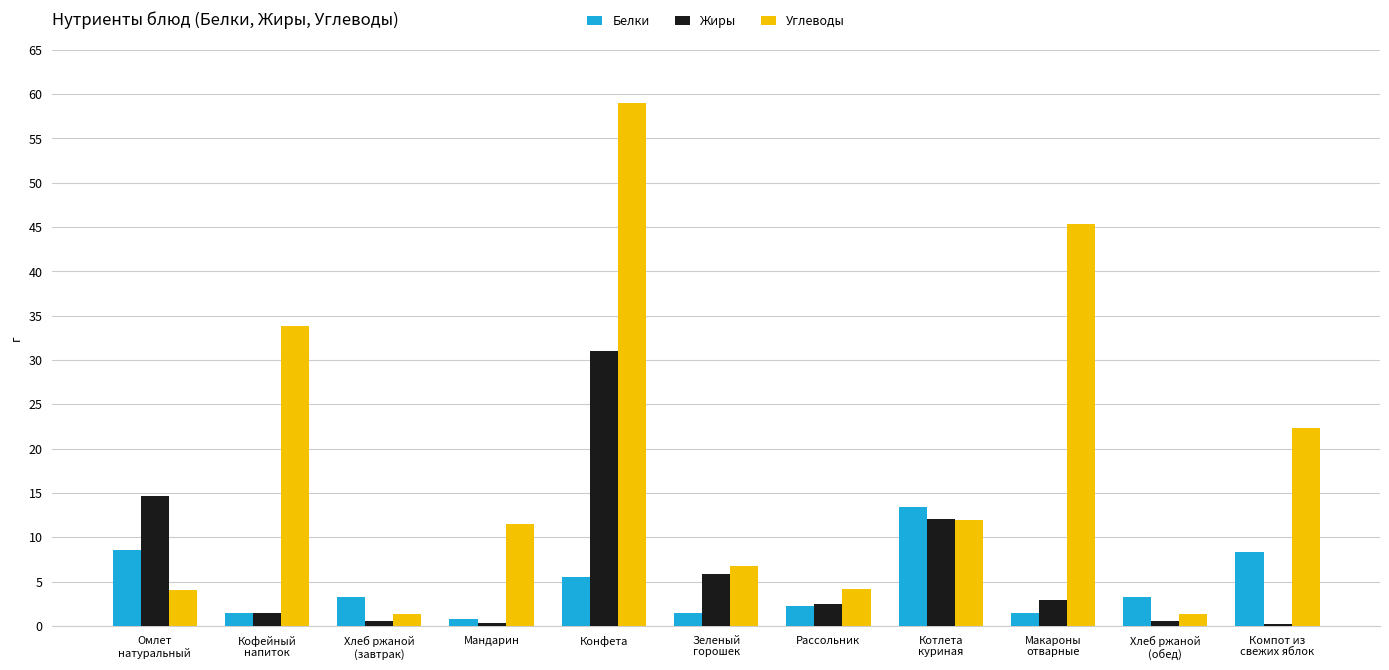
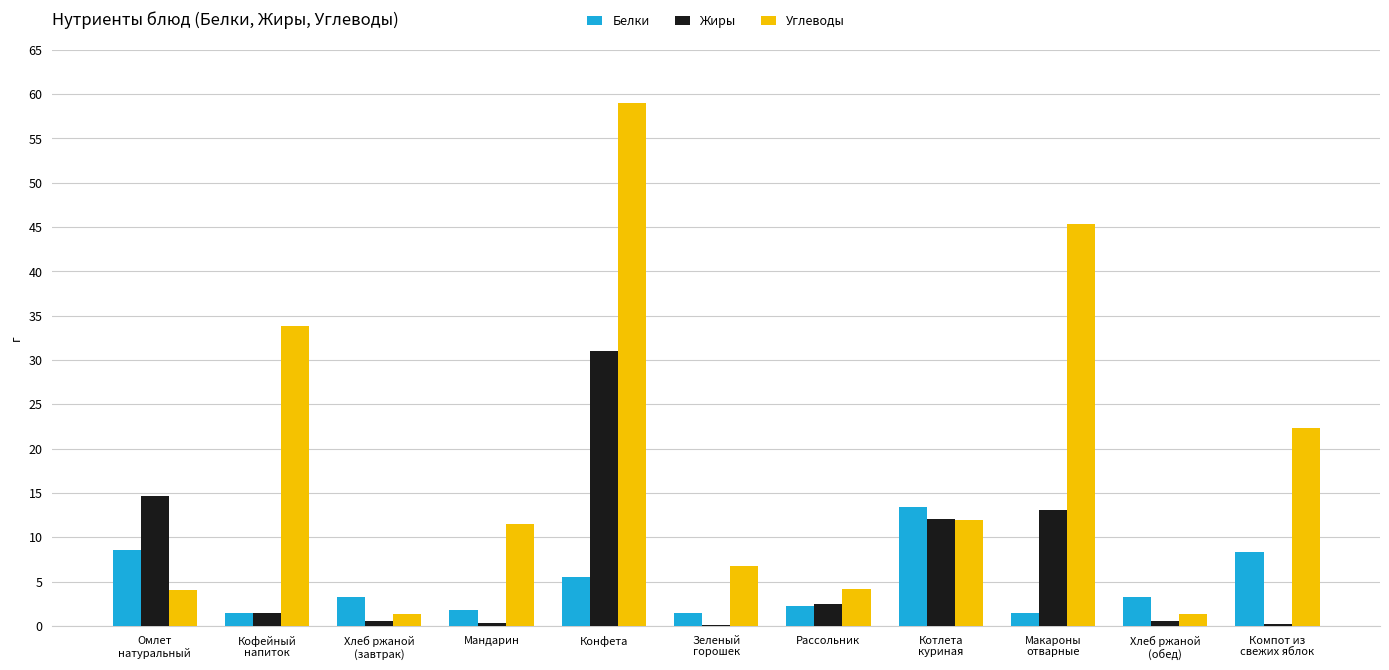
Белки, Мандарин: 1 -> 2
Жиры, Зеленый горошек: 6 -> 0
Жиры, Макароны отварные: 3 -> 13
